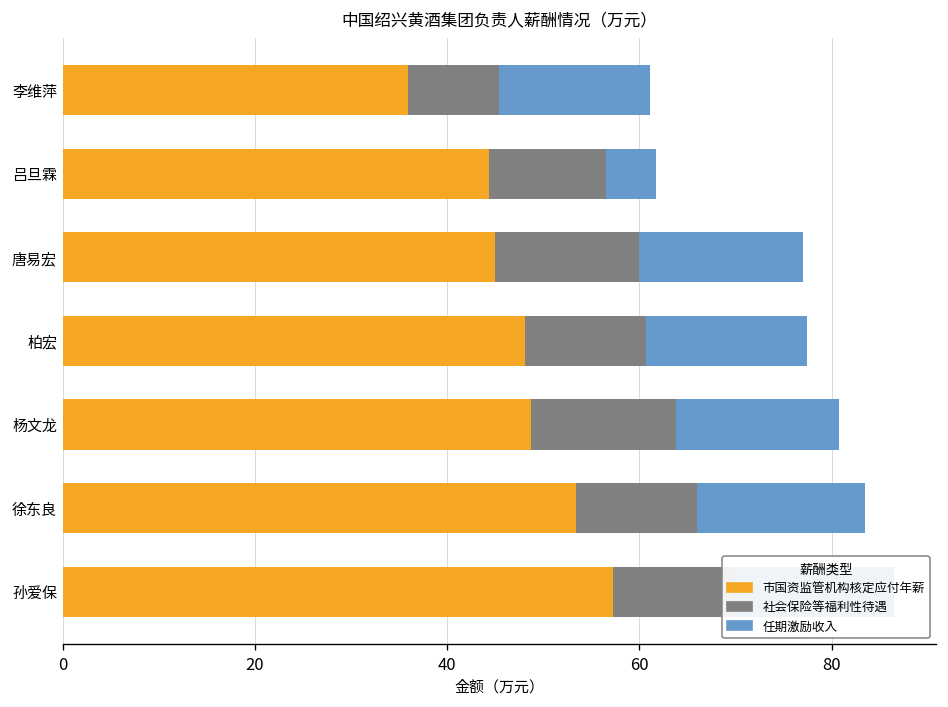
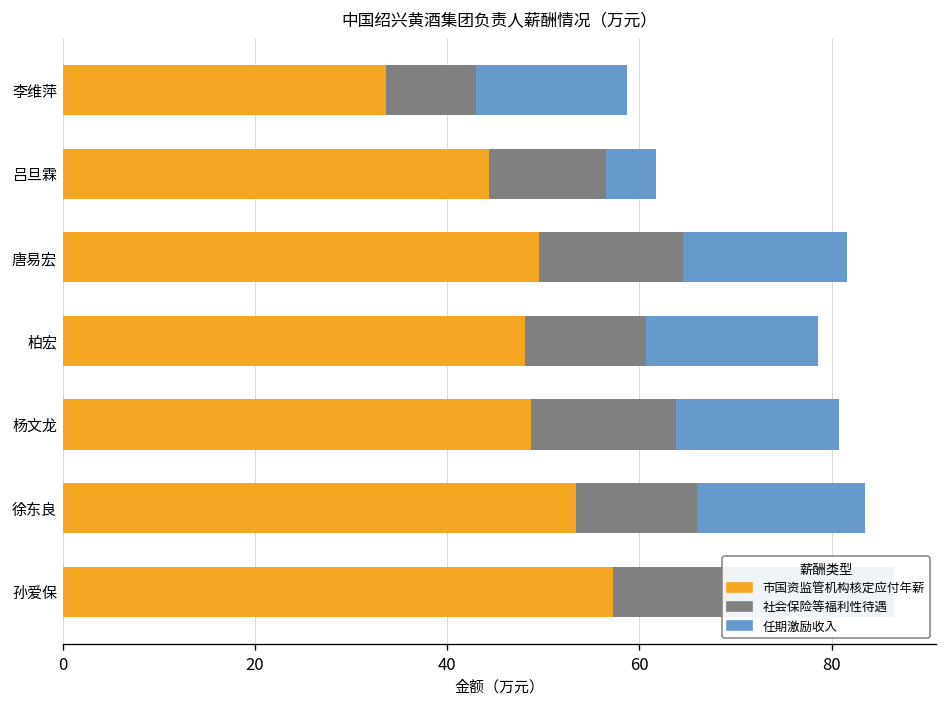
市国资监管机构核定应付年薪, 李维萍: 36 -> 34
市国资监管机构核定应付年薪, 唐易宏: 45 -> 50
任期激励收入, 柏宏: 17 -> 18
